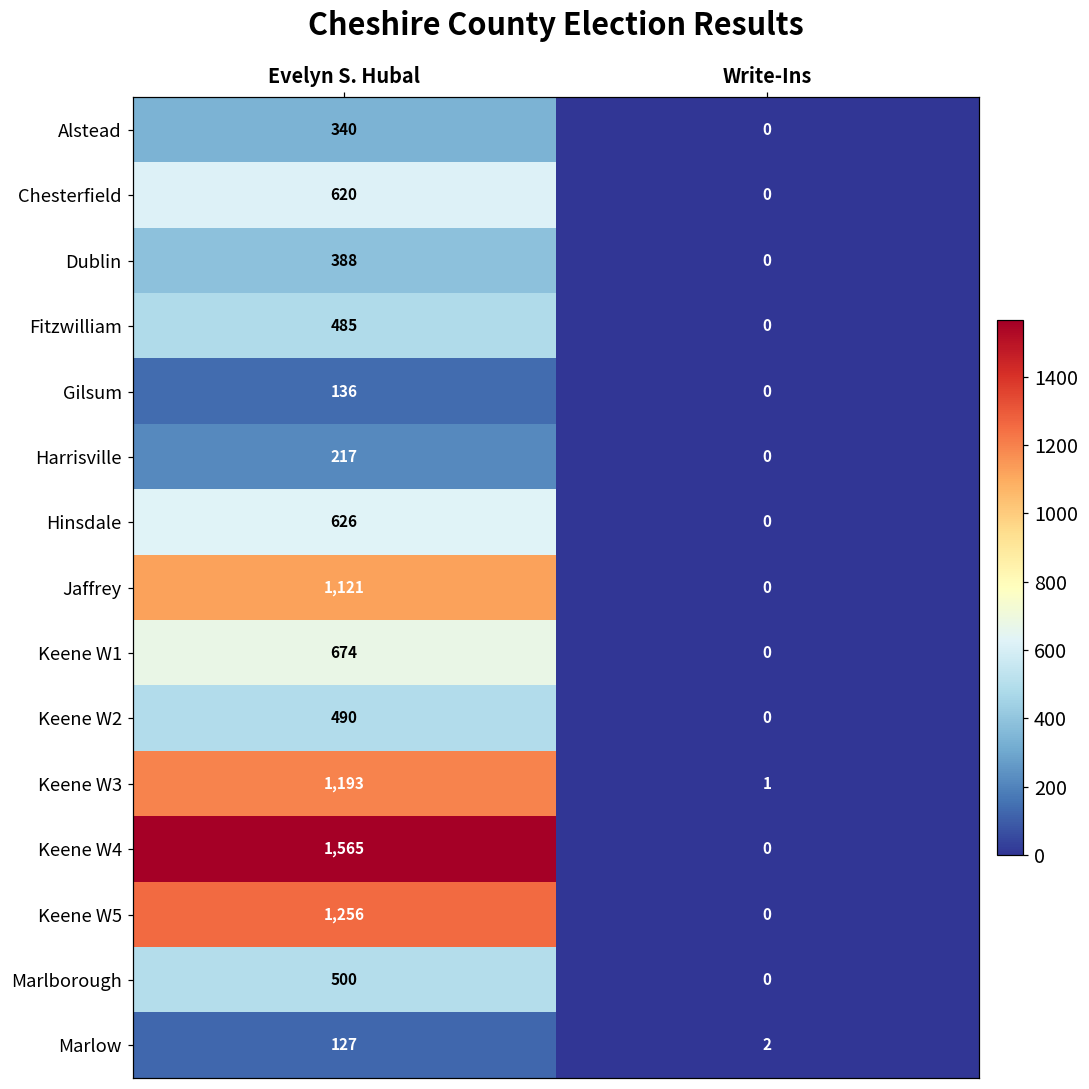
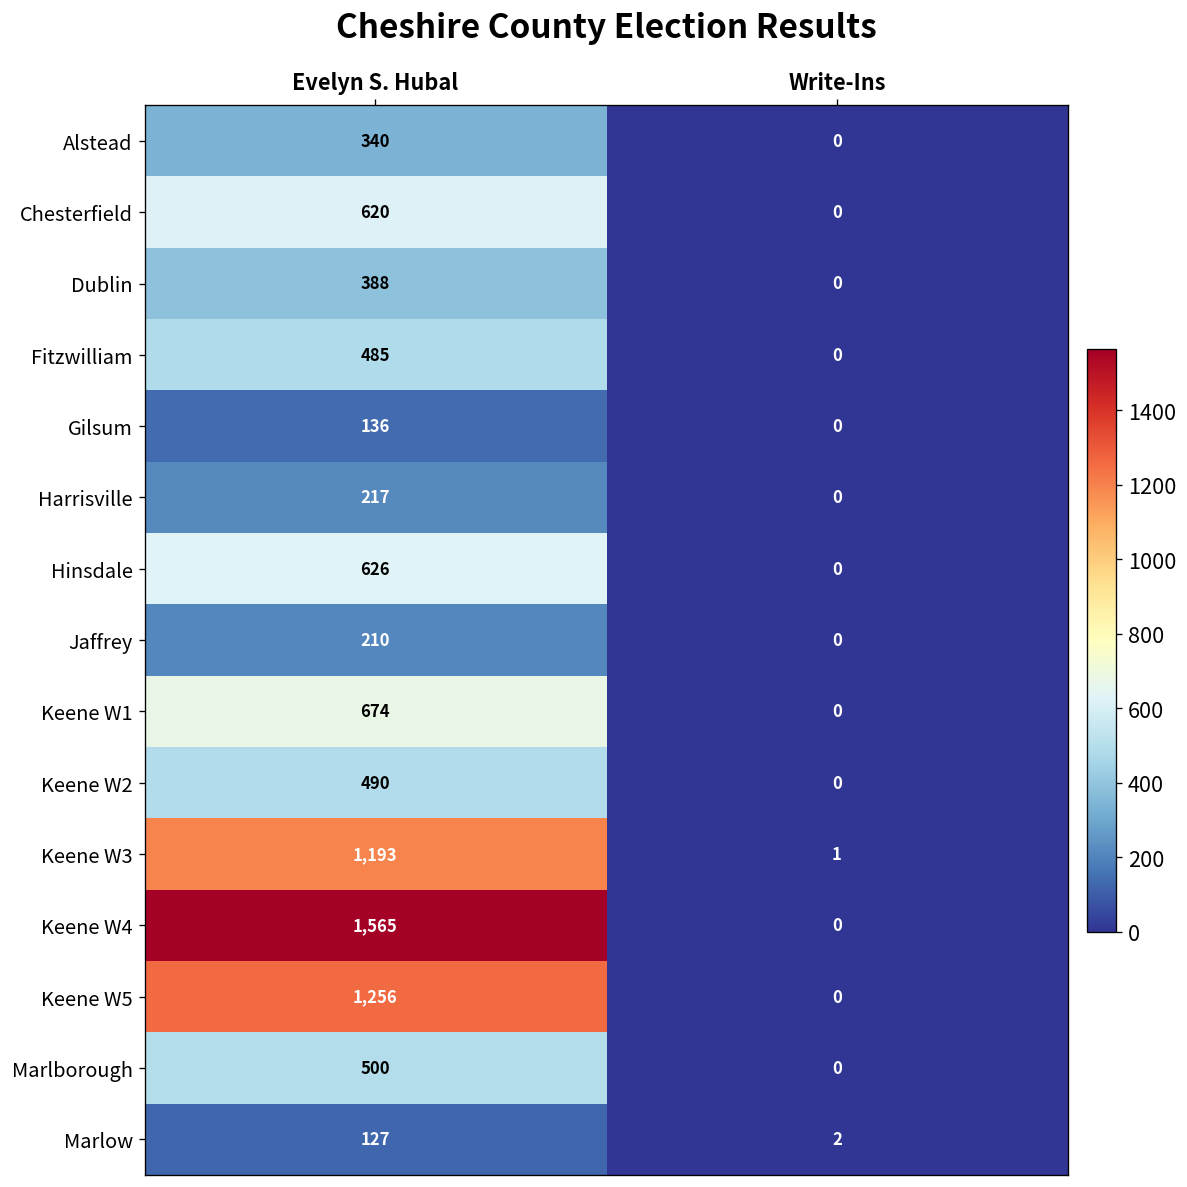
Jaffrey, Evelyn S. Hubal: 1,121 -> 210
